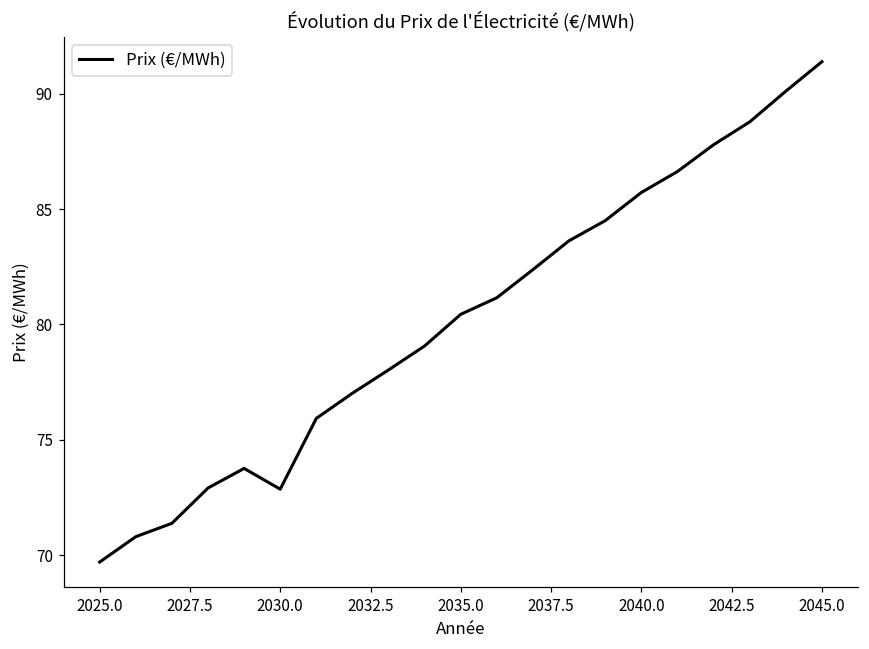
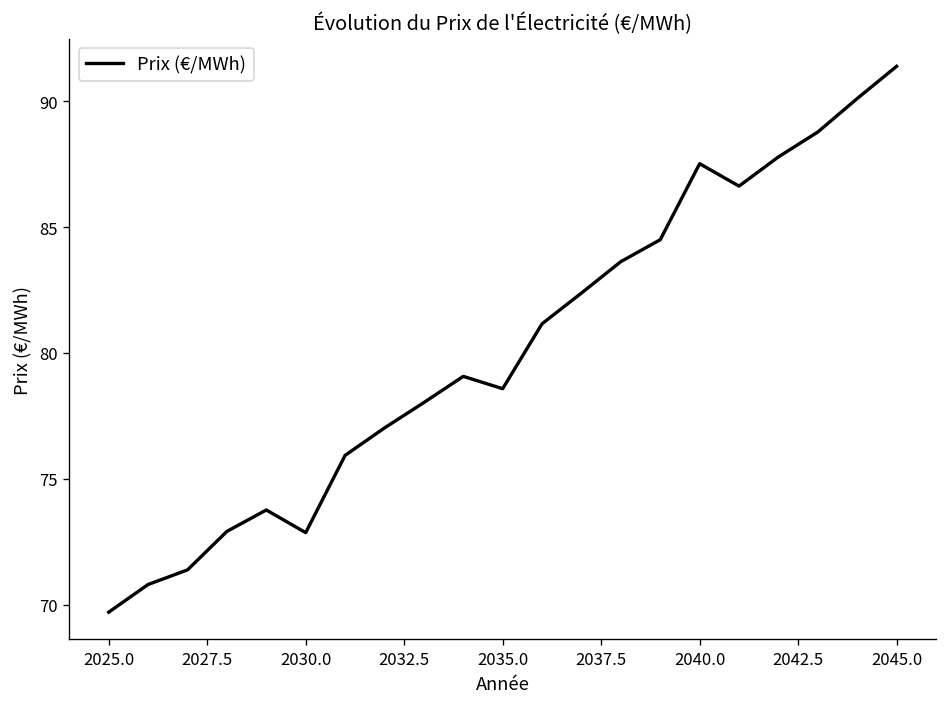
2035.0: 80.4 -> 78.6
2040.0: 85.7 -> 87.5
